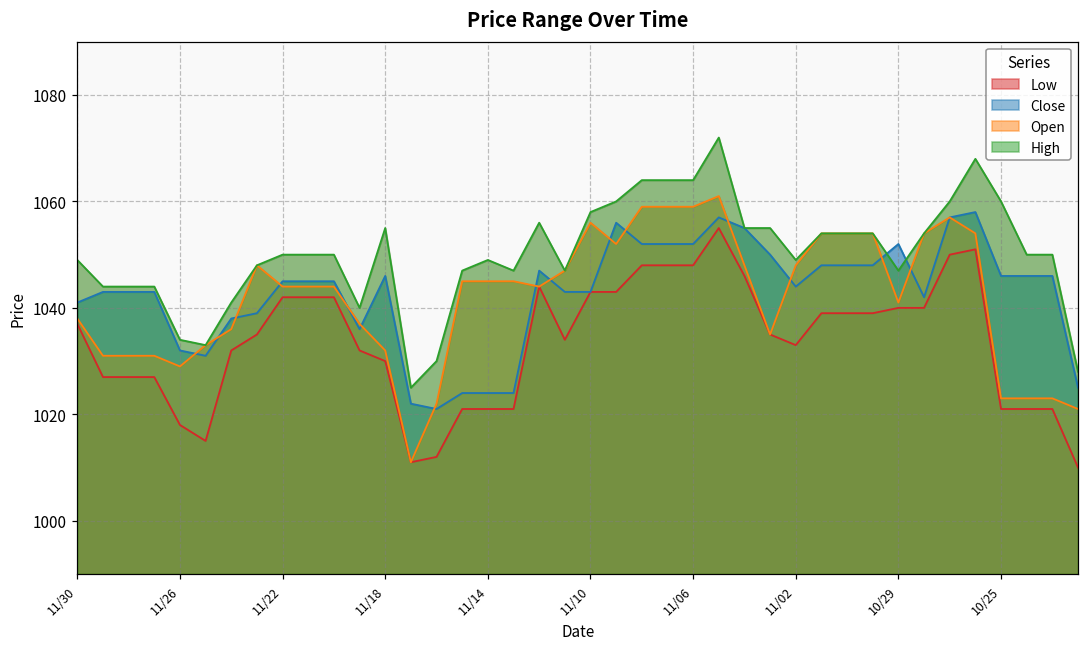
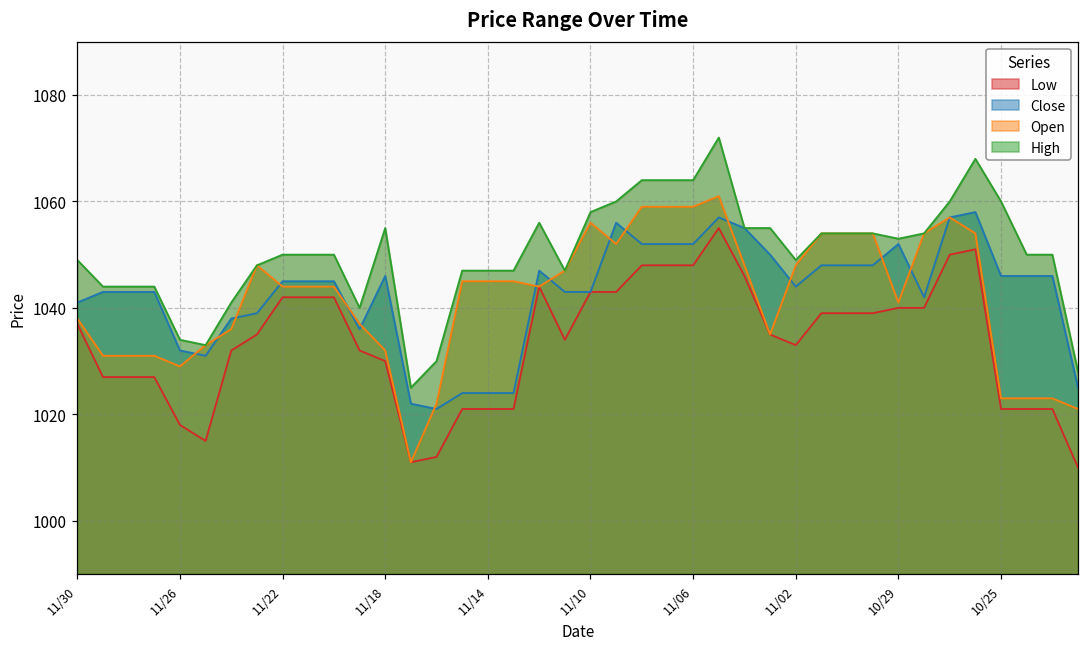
High, 11/14: 1049 -> 1047
High, 10/29: 1047 -> 1053
